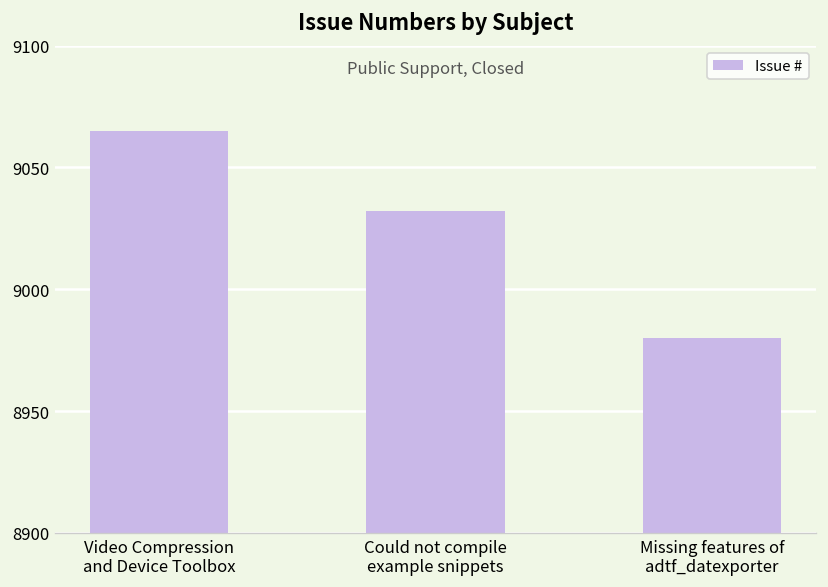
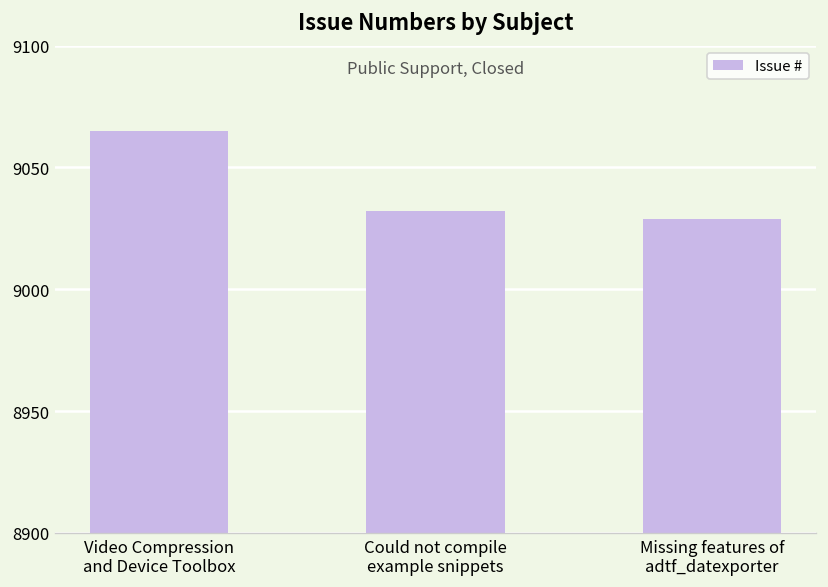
Missing features of adtf_datexporter: 8980 -> 9029
